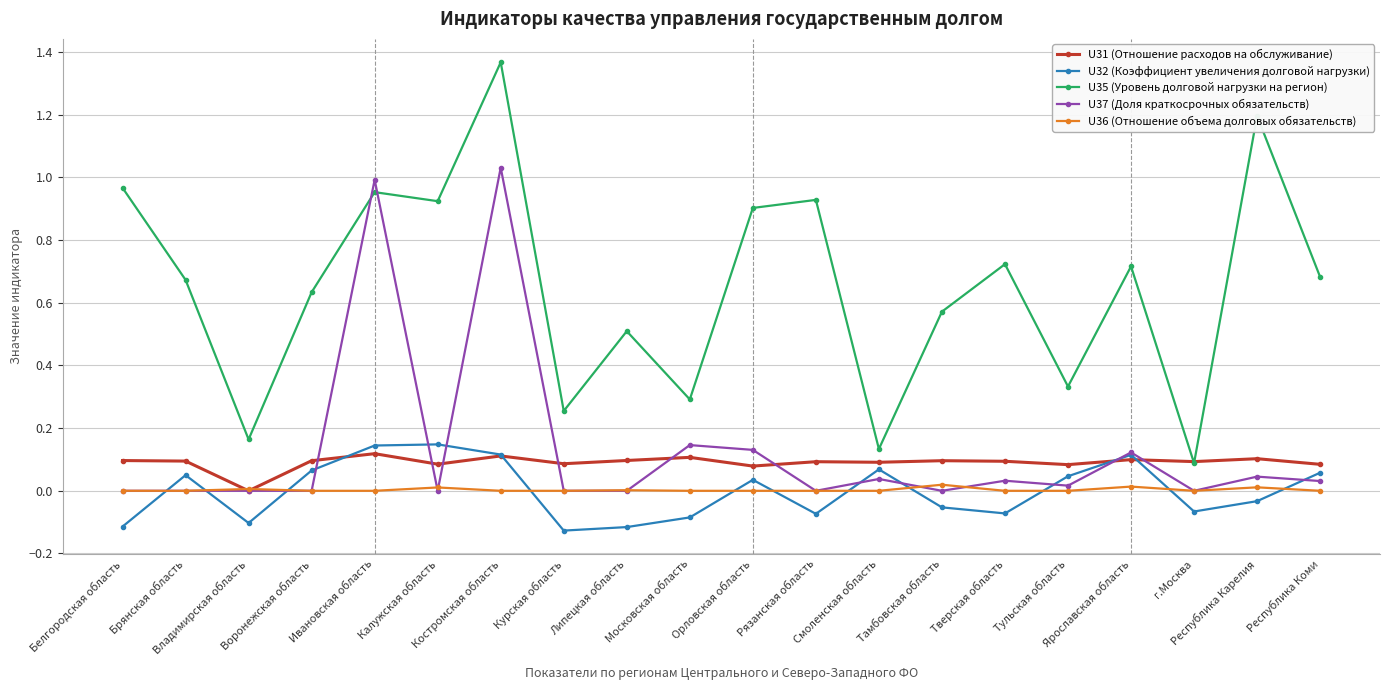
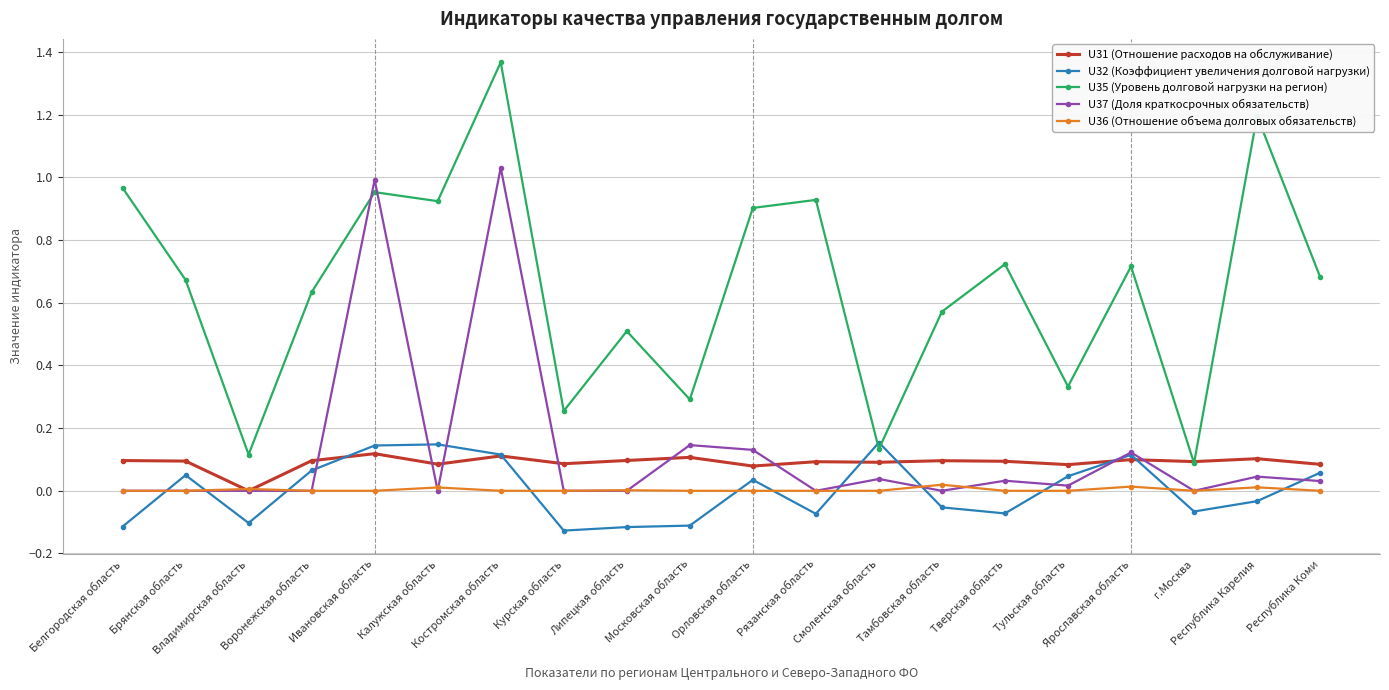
U35 (Уровень долговой нагрузки на регион), Владимирская область: 0.16 -> 0.12
U32 (Коэффициент увеличения долговой нагрузки), Московская область: -0.08 -> -0.11
U32 (Коэффициент увеличения долговой нагрузки), Смоленская область: 0.07 -> 0.15
